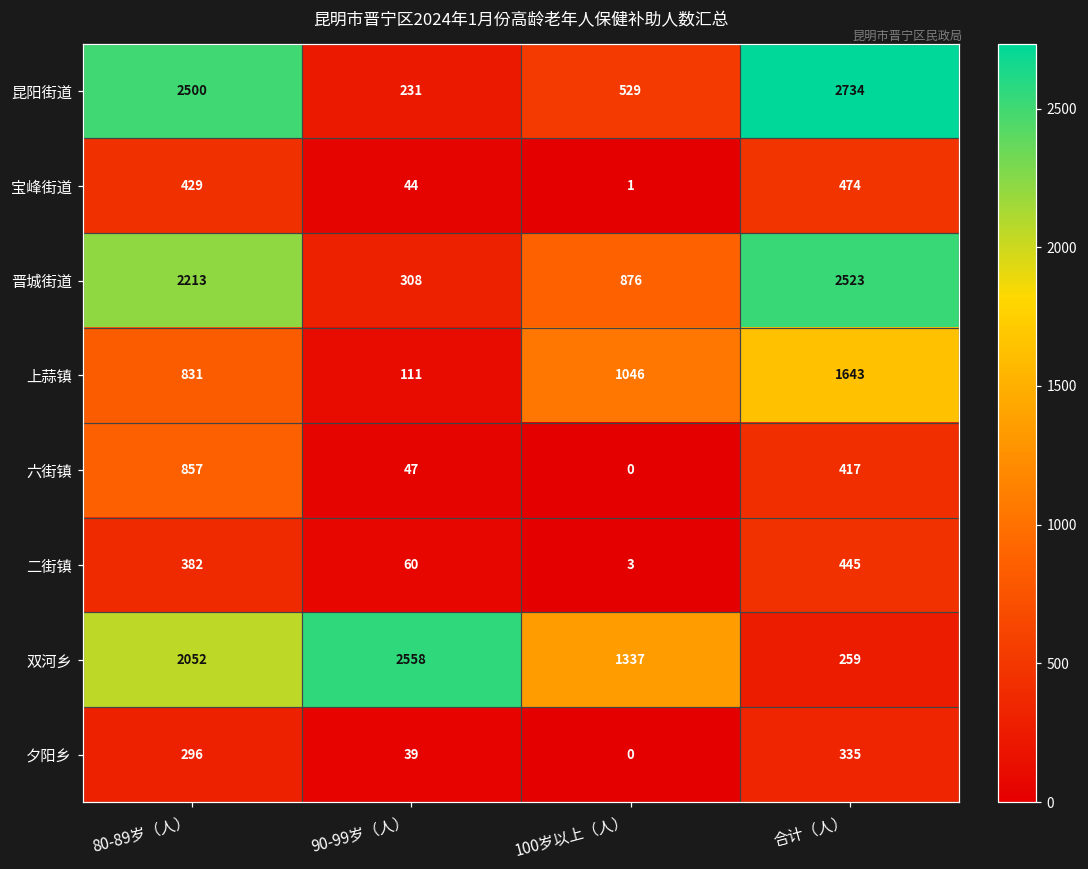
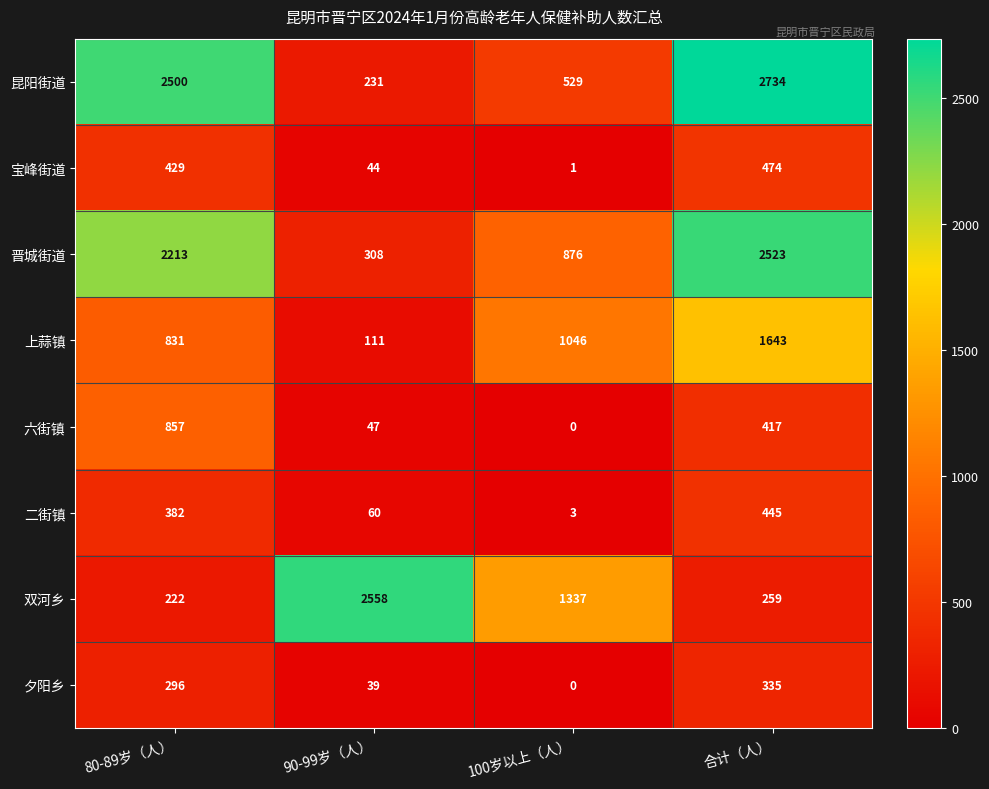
双河乡, 80-89岁（人）: 2052 -> 222
